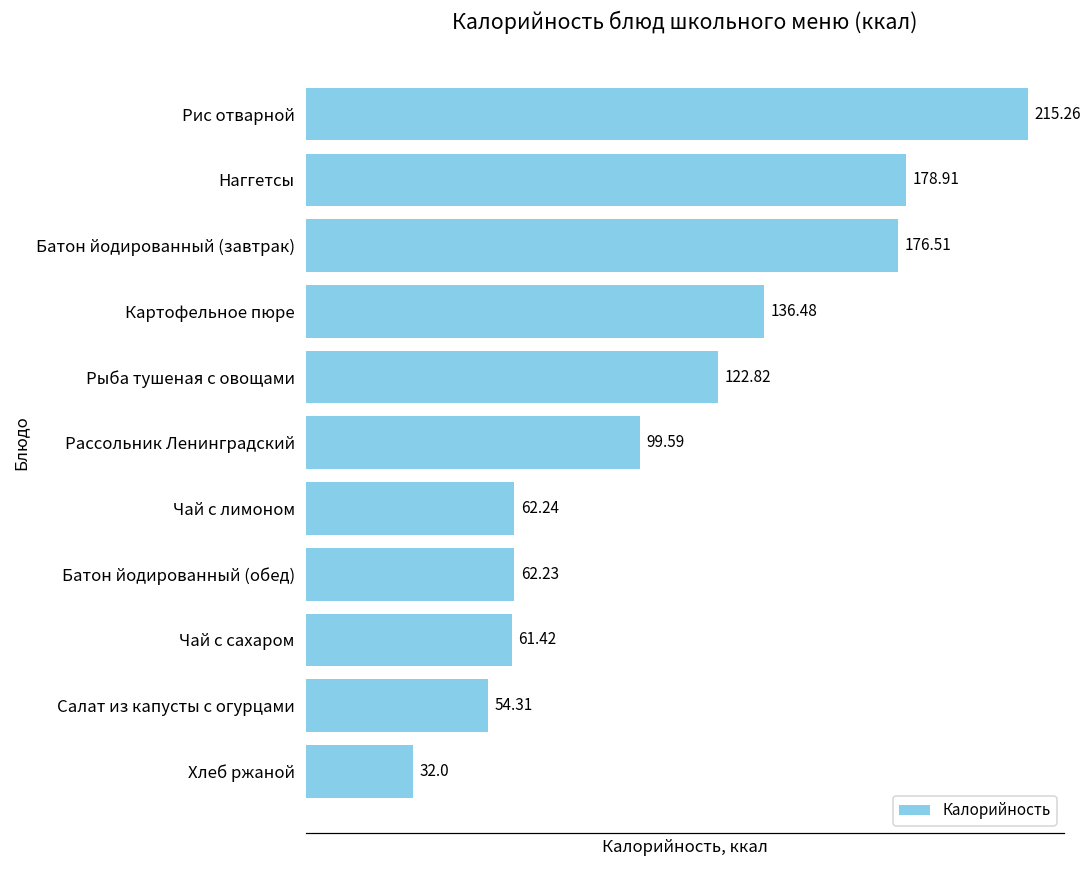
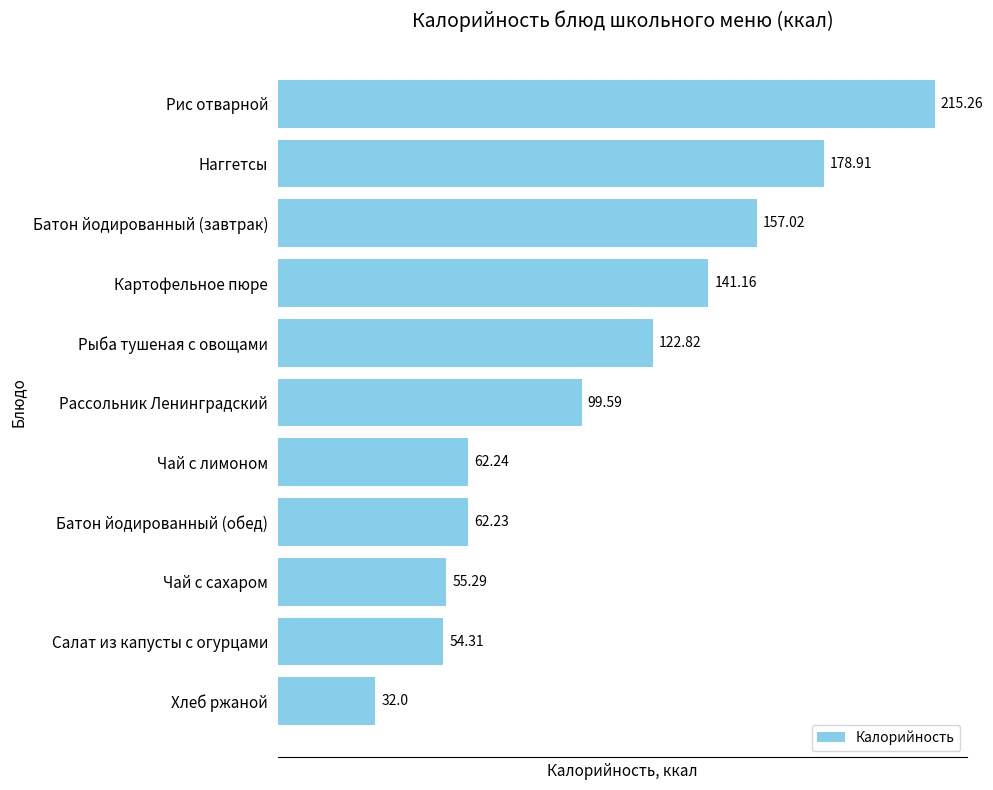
Батон йодированный (завтрак): 176.51 -> 157.02
Картофельное пюре: 136.48 -> 141.16
Чай с сахаром: 61.42 -> 55.29
